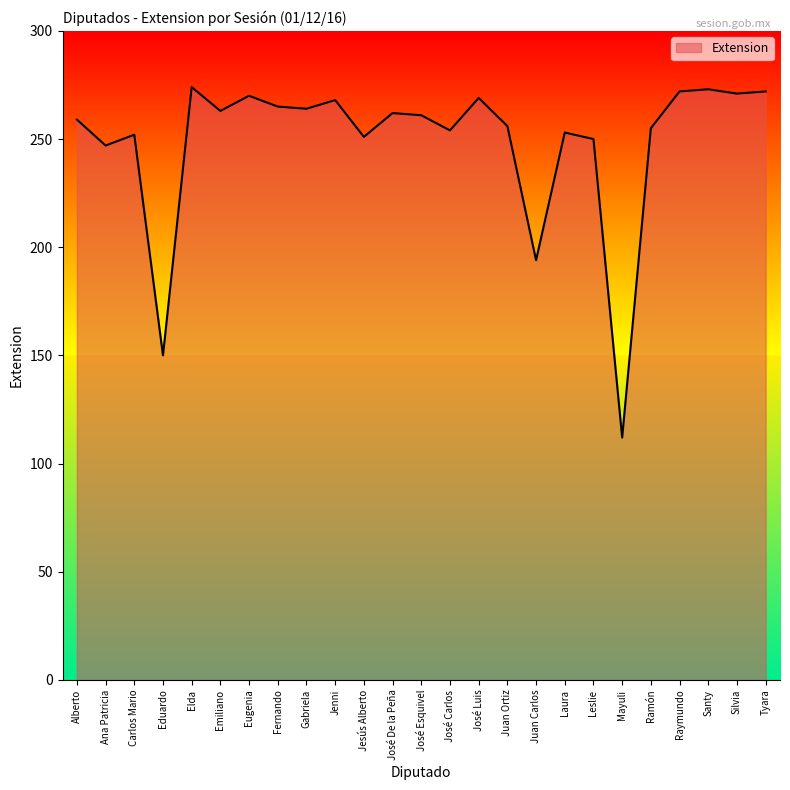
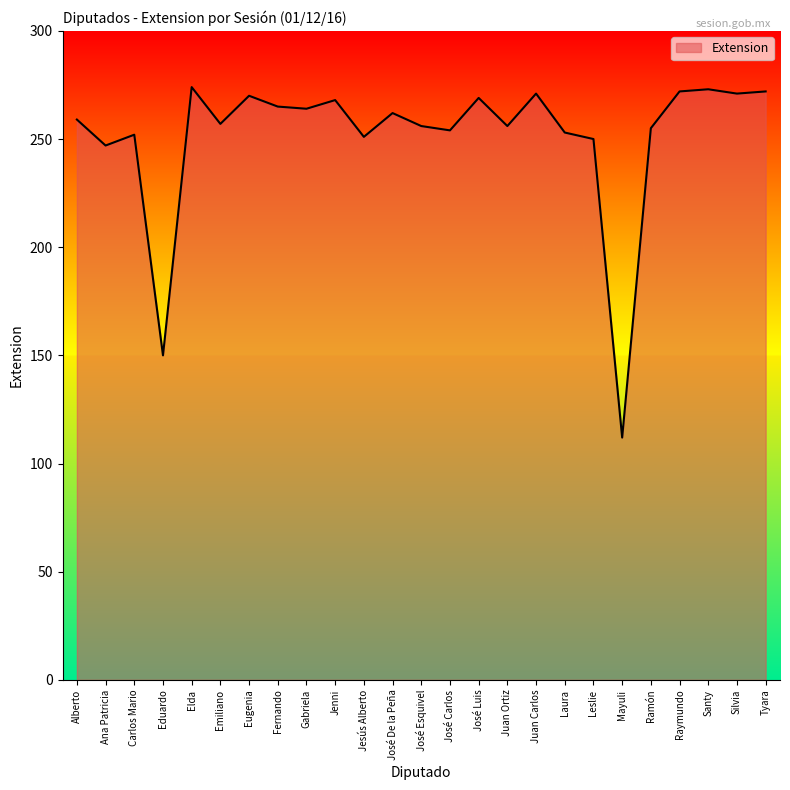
Emiliano: 263 -> 257
José Esquivel: 261 -> 256
Juan Carlos: 194 -> 271
